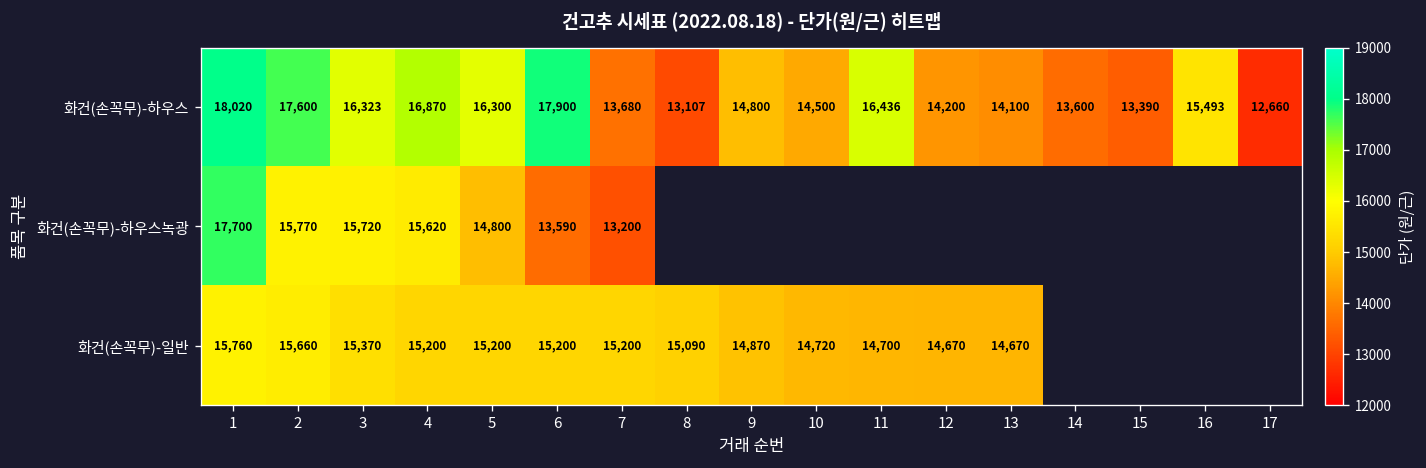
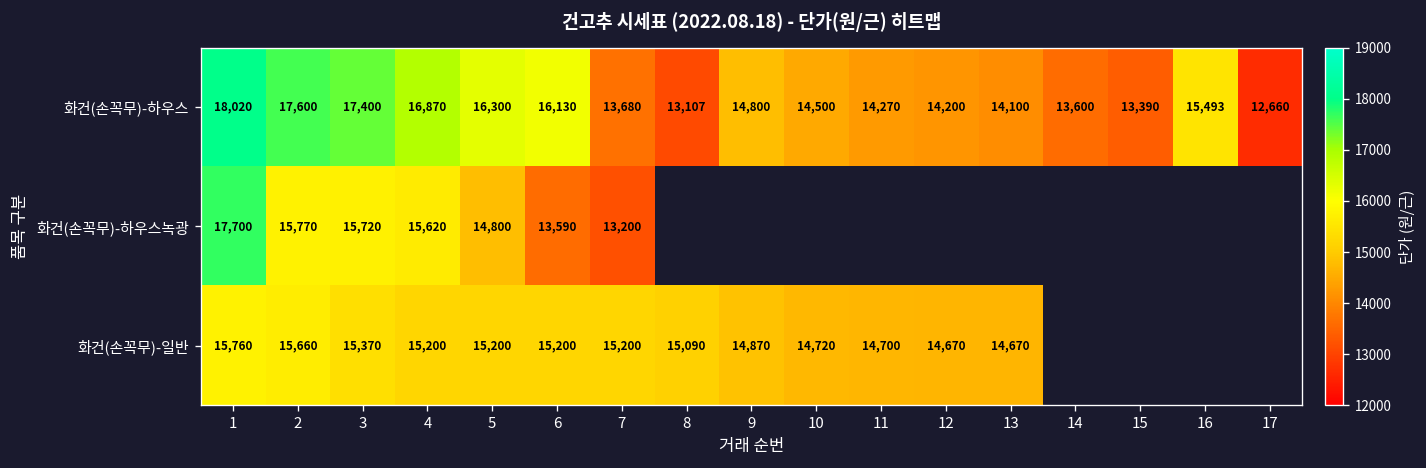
화건(손꼭무)-하우스, 3: 16,323 -> 17,400
화건(손꼭무)-하우스, 6: 17,900 -> 16,130
화건(손꼭무)-하우스, 11: 16,436 -> 14,270
